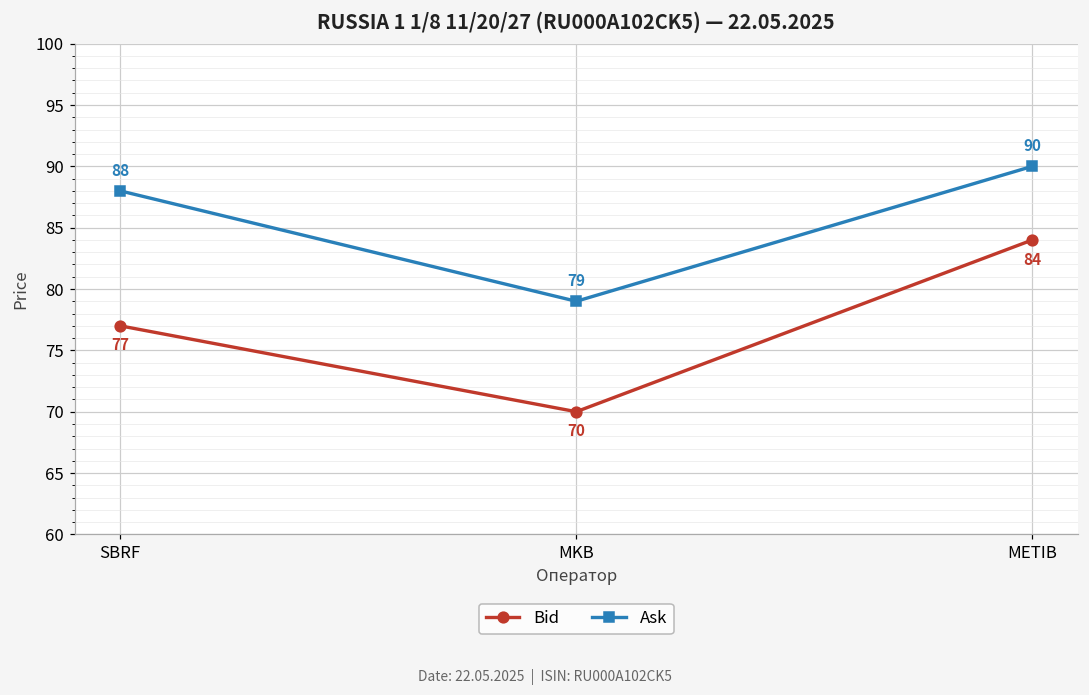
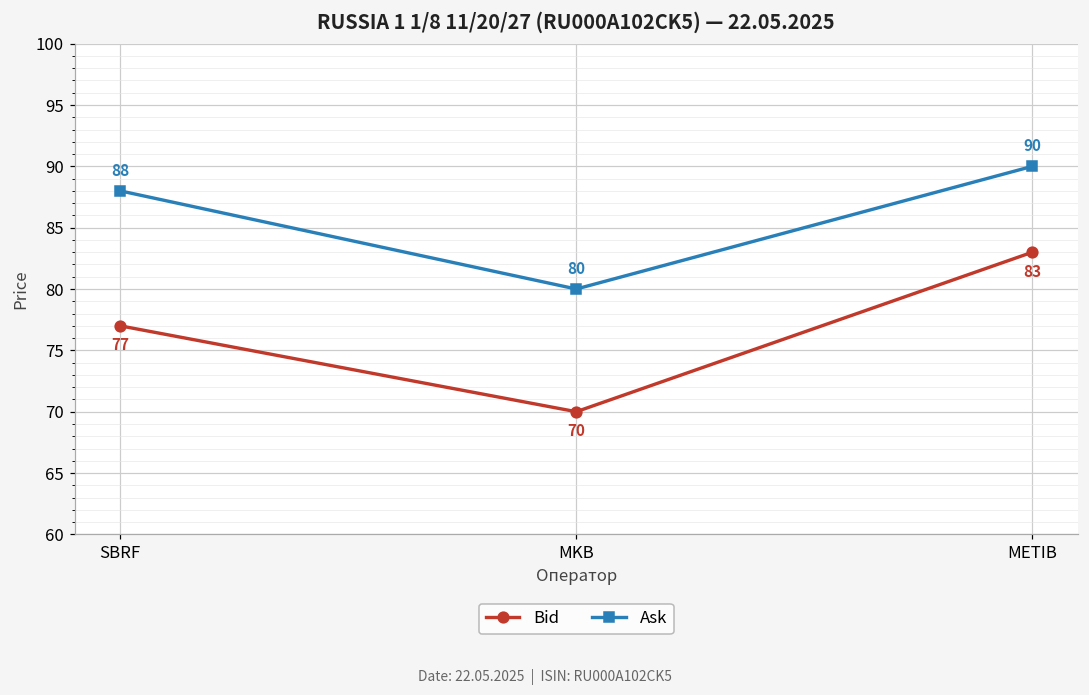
Ask, MKB: 79 -> 80
Bid, METIB: 84 -> 83
